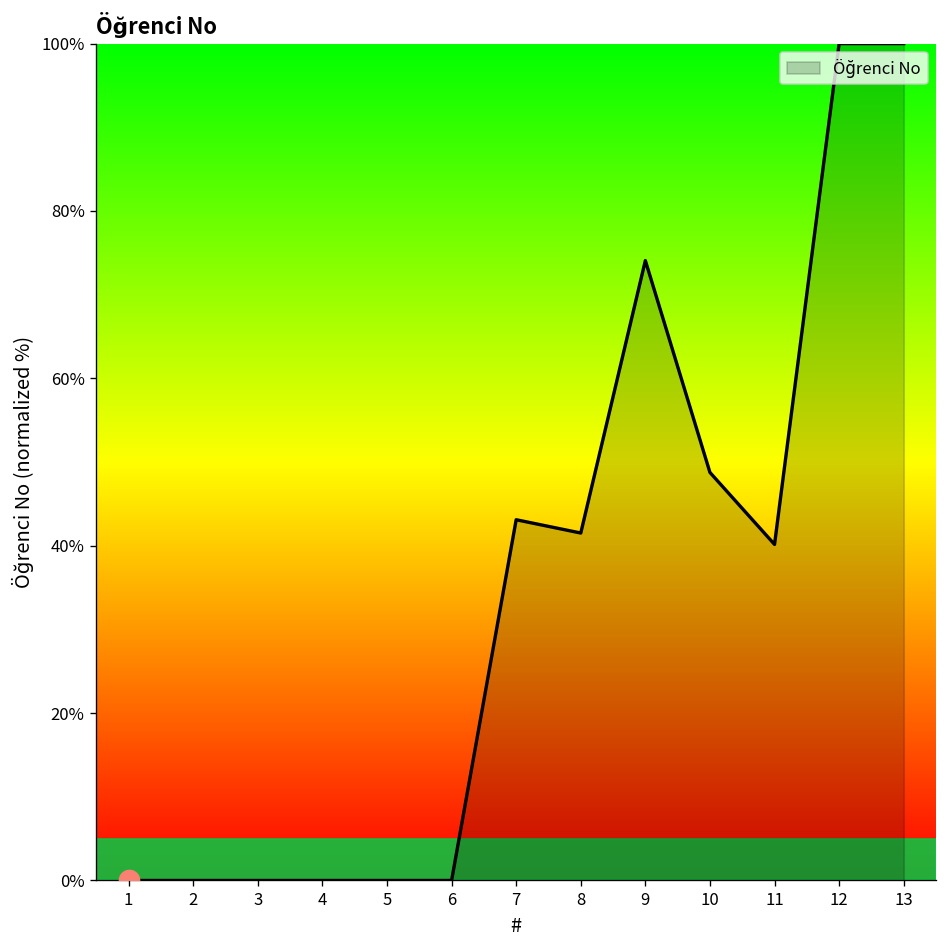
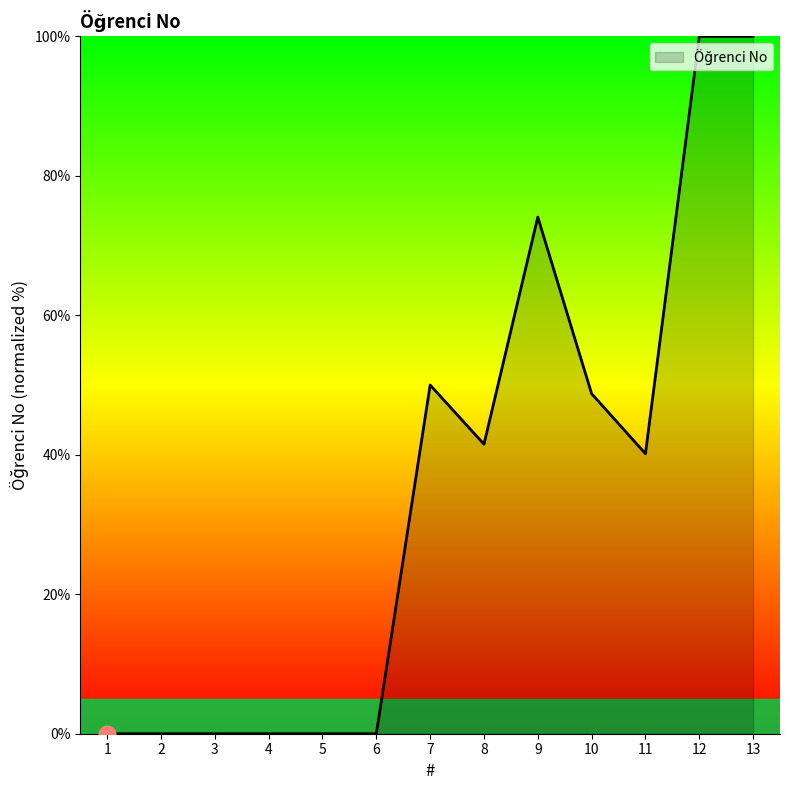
Öğrenci No, 7: 43% -> 50%
